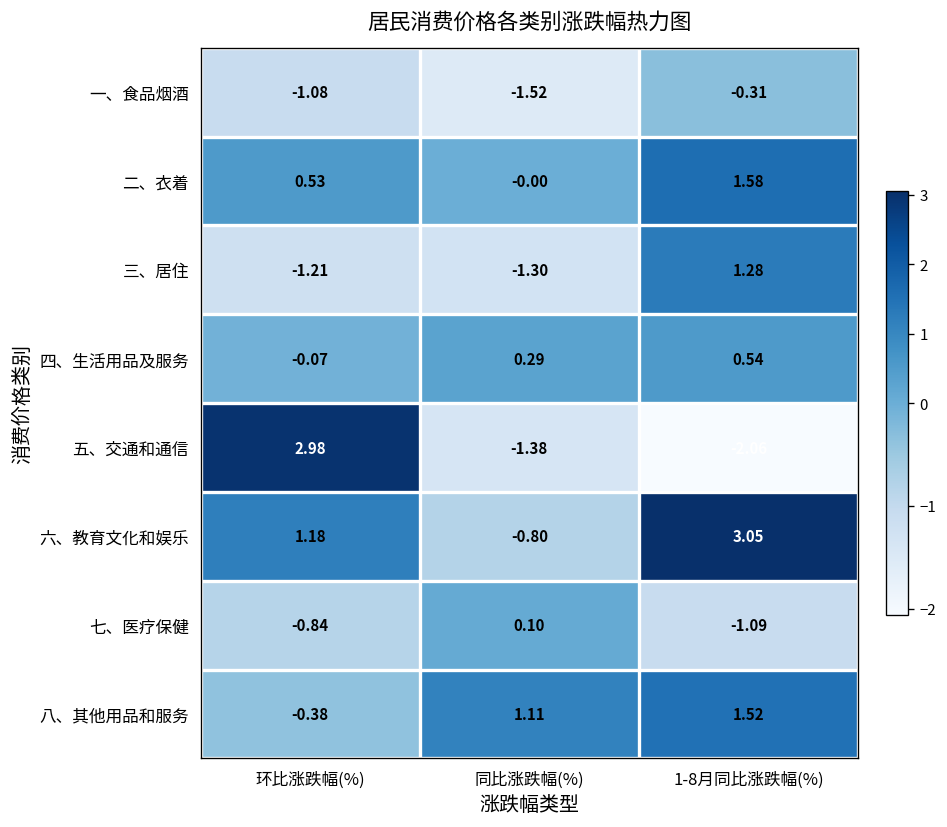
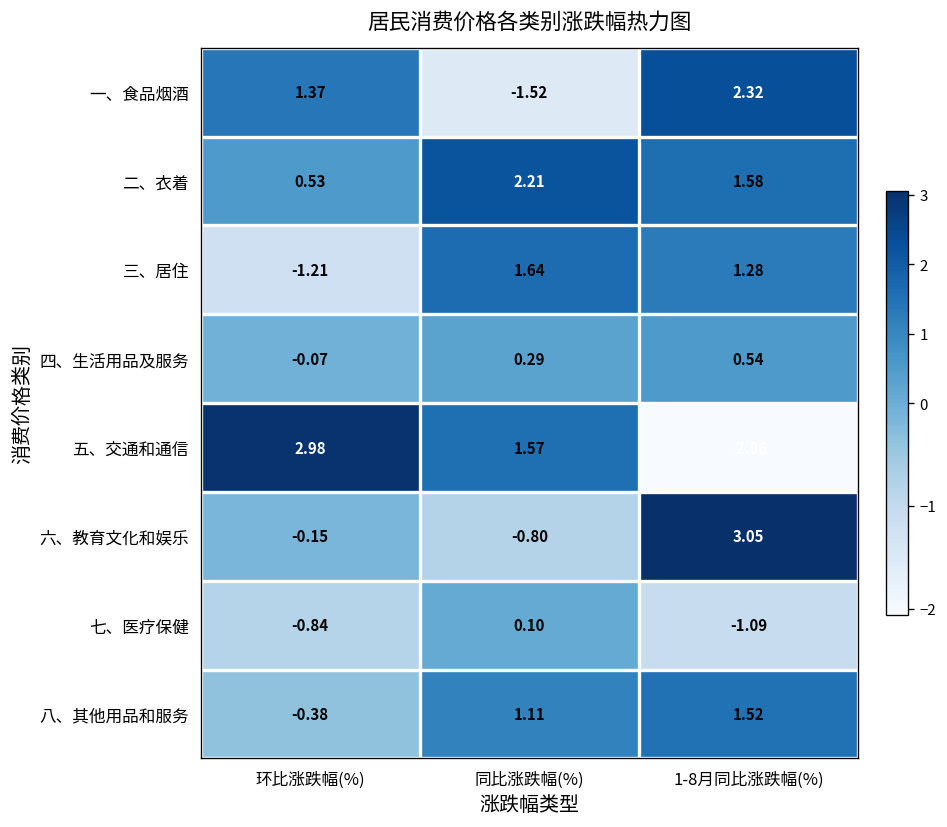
一、食品烟酒, 环比涨跌幅(%): -1.08 -> 1.37
一、食品烟酒, 1-8月同比涨跌幅(%): -0.31 -> 2.32
二、衣着, 同比涨跌幅(%): -0.00 -> 2.21
三、居住, 同比涨跌幅(%): -1.30 -> 1.64
五、交通和通信, 同比涨跌幅(%): -1.38 -> 1.57
六、教育文化和娱乐, 环比涨跌幅(%): 1.18 -> -0.15
